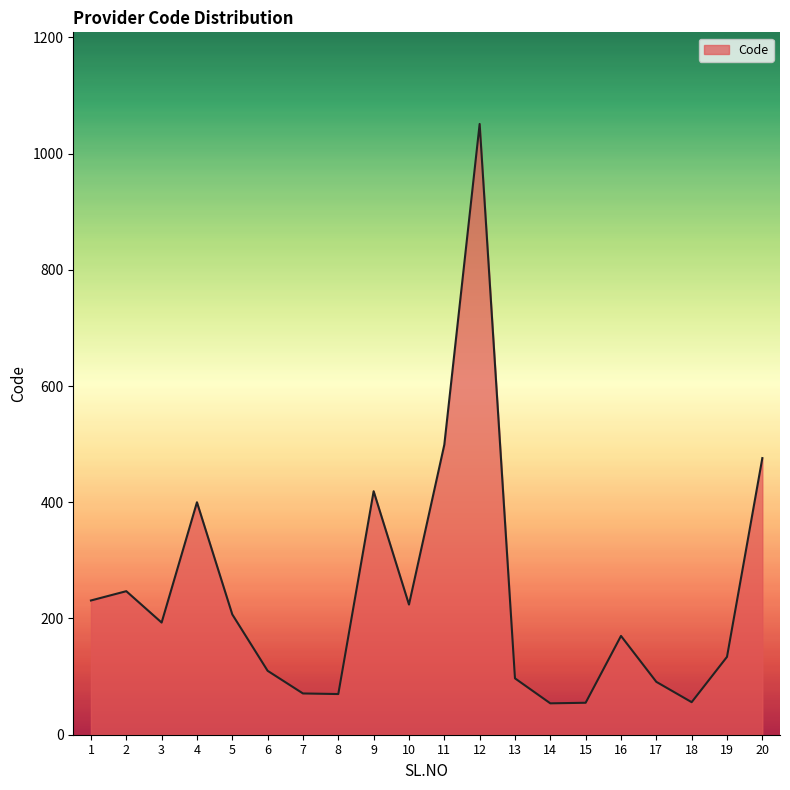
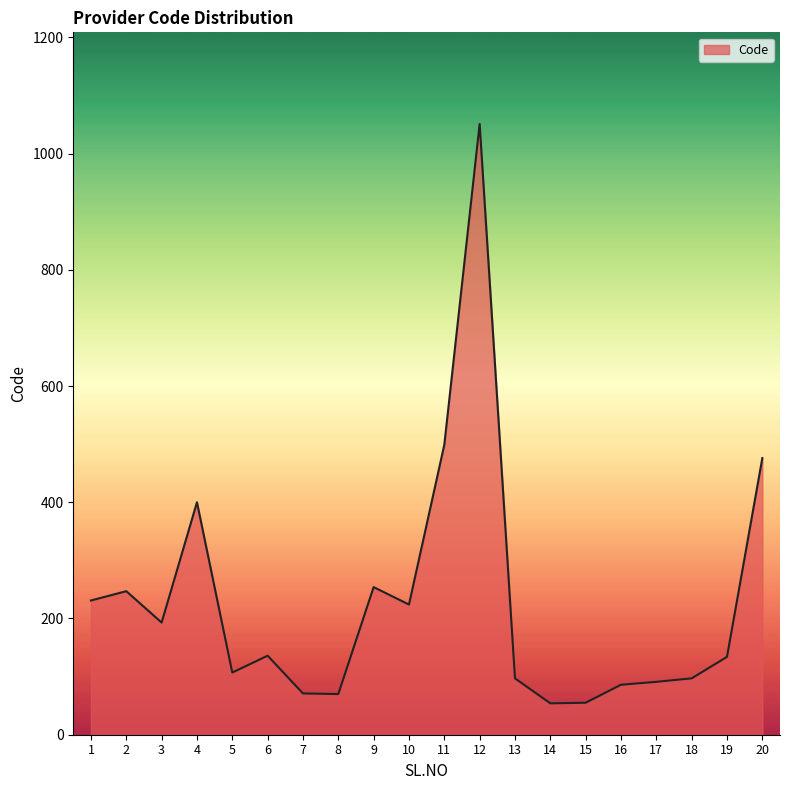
5: 210 -> 110
6: 110 -> 140
9: 420 -> 250
16: 170 -> 90
18: 60 -> 100
